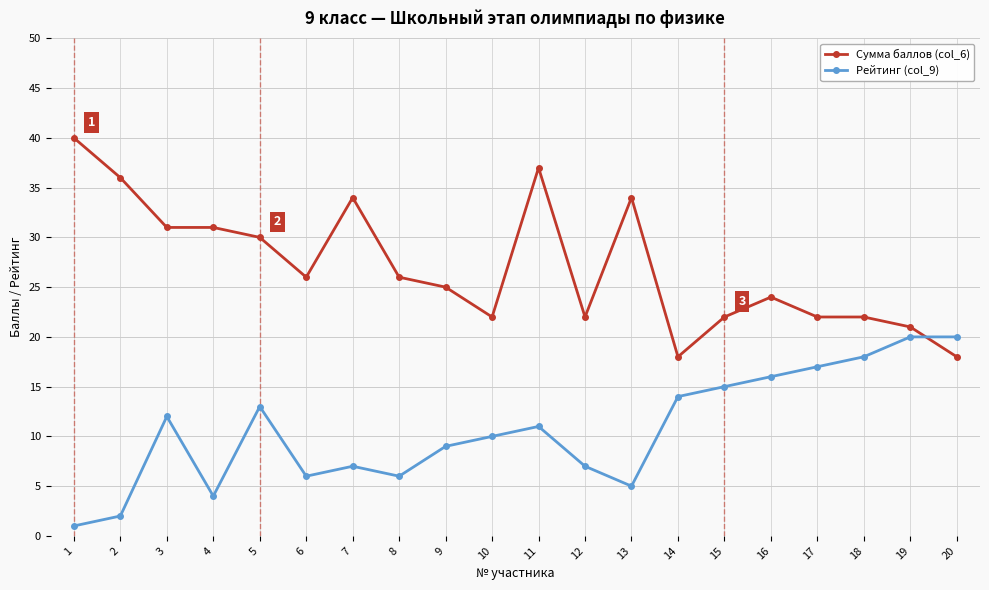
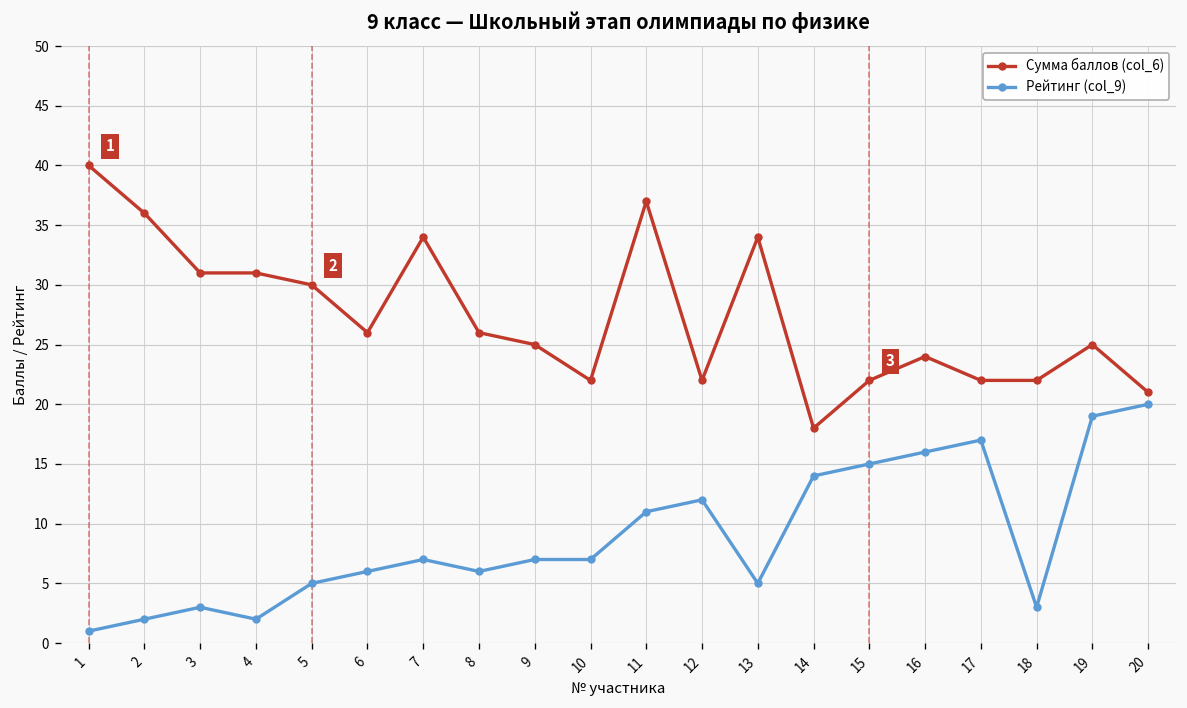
Рейтинг (col_9), 3: 12 -> 3
Рейтинг (col_9), 4: 4 -> 2
Рейтинг (col_9), 5: 13 -> 5
Рейтинг (col_9), 9: 9 -> 7
Рейтинг (col_9), 10: 10 -> 7
Рейтинг (col_9), 12: 7 -> 12
Рейтинг (col_9), 18: 18 -> 3
Сумма баллов (col_6), 19: 21 -> 25
Рейтинг (col_9), 19: 20 -> 19
Сумма баллов (col_6), 20: 18 -> 21
